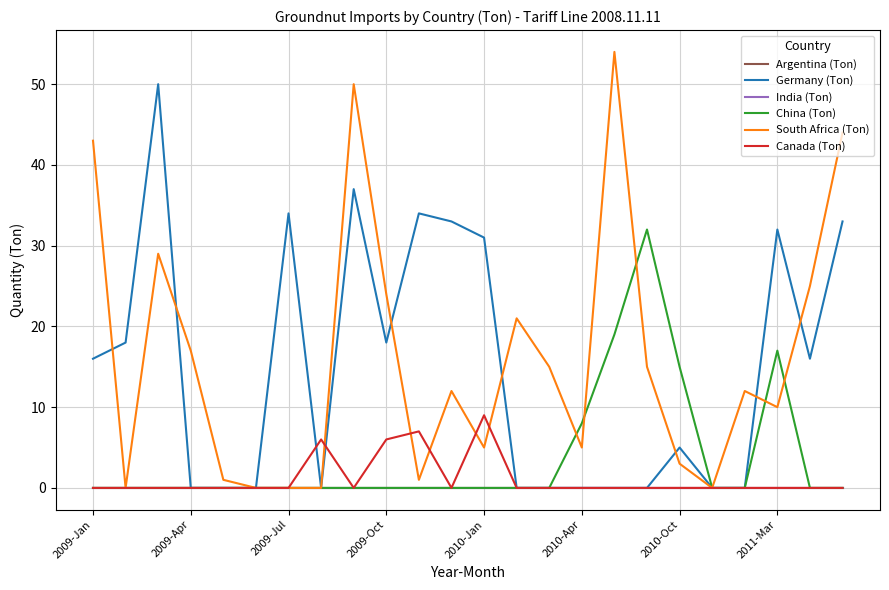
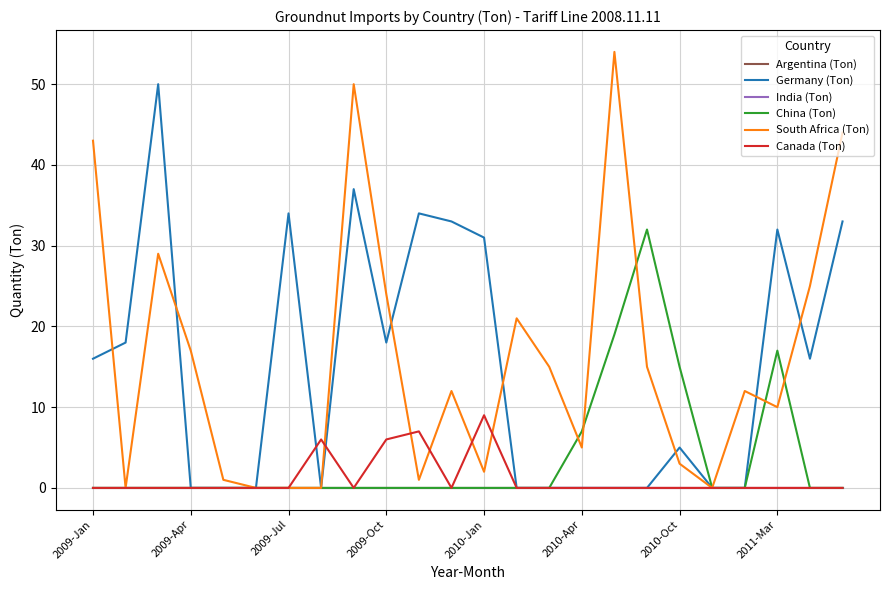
South Africa (Ton), 2010-Jan: 5 -> 2
China (Ton), 2010-Apr: 8 -> 7
